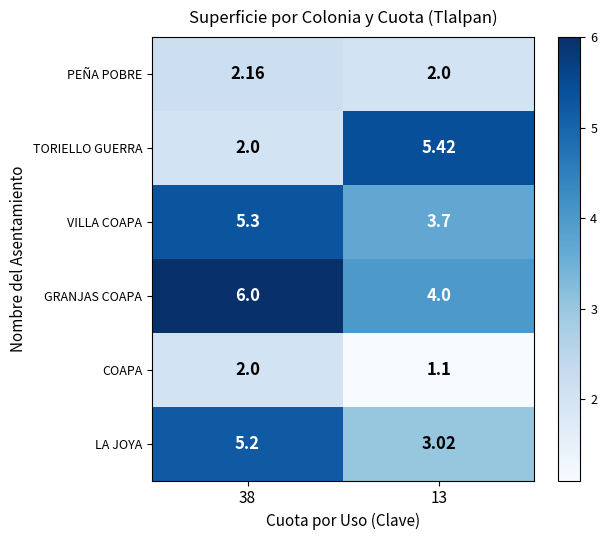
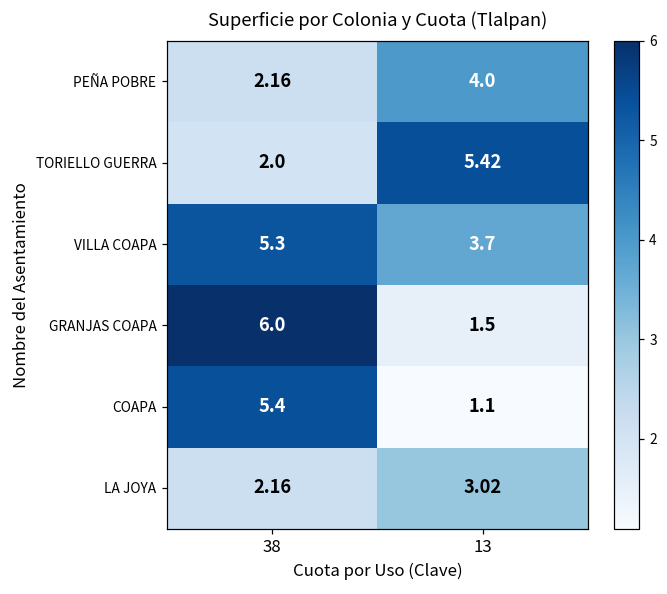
PEÑA POBRE, 13: 2.0 -> 4.0
GRANJAS COAPA, 13: 4.0 -> 1.5
COAPA, 38: 2.0 -> 5.4
LA JOYA, 38: 5.2 -> 2.16
